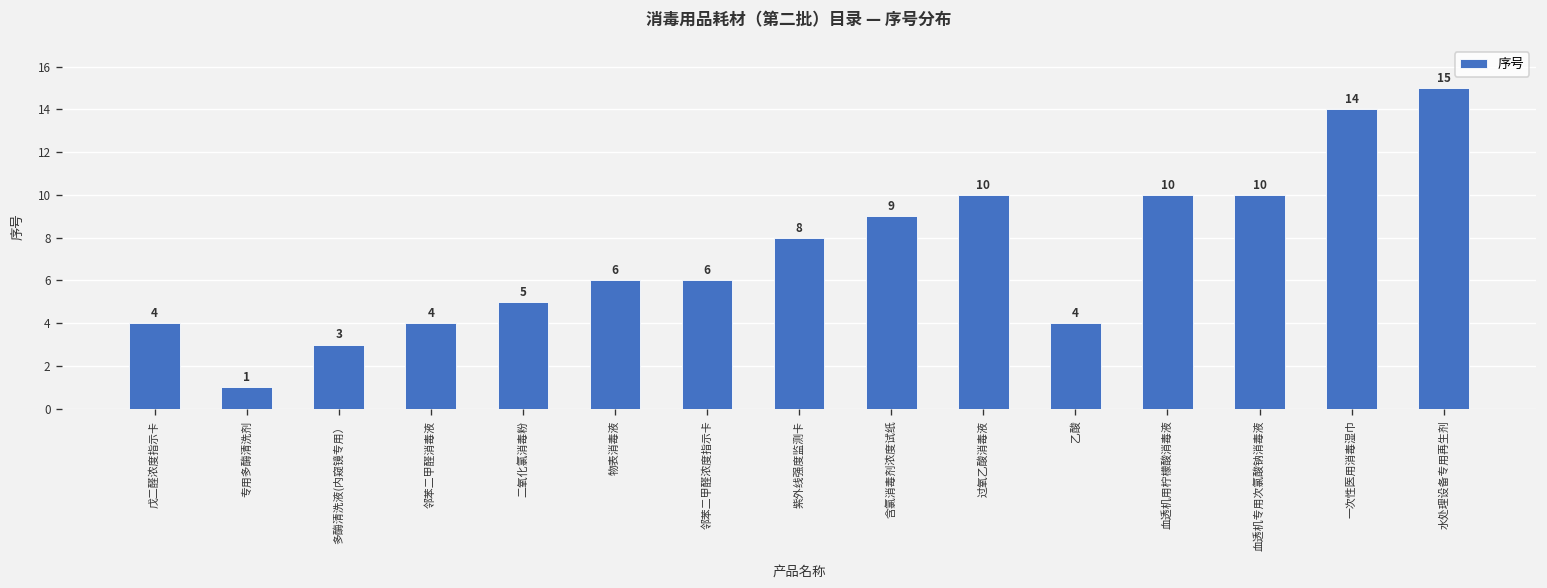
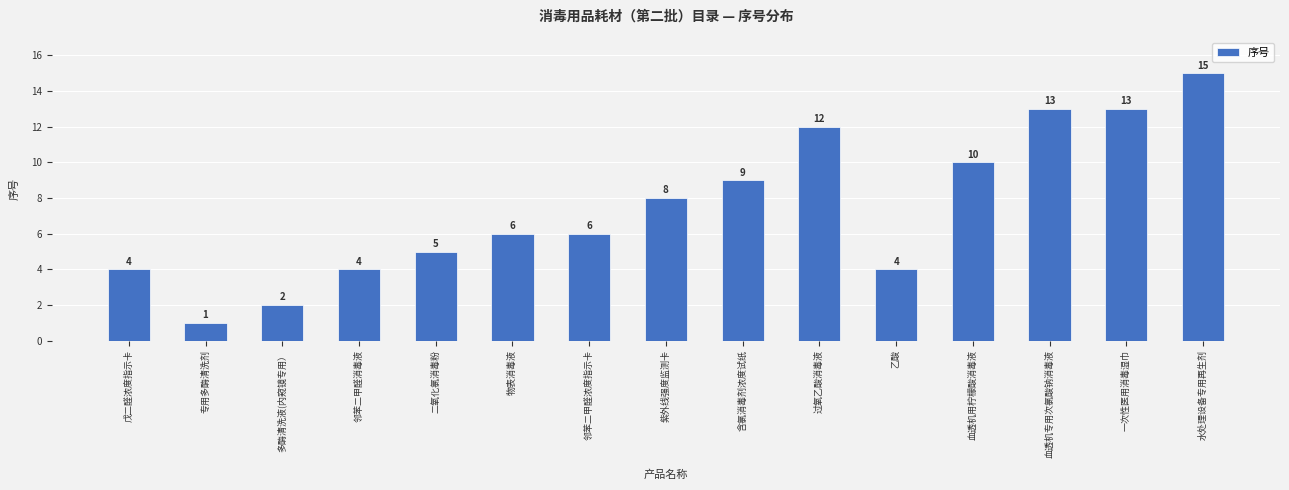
多酶清洗液(内窥镜专用）: 3 -> 2
过氧乙酸消毒液: 10 -> 12
血透机专用次氯酸钠消毒液: 10 -> 13
一次性医用消毒湿巾: 14 -> 13
